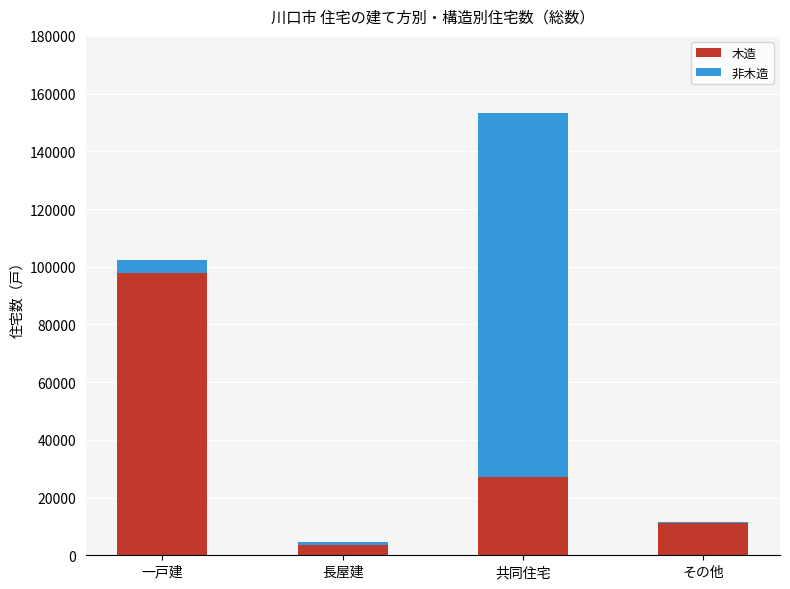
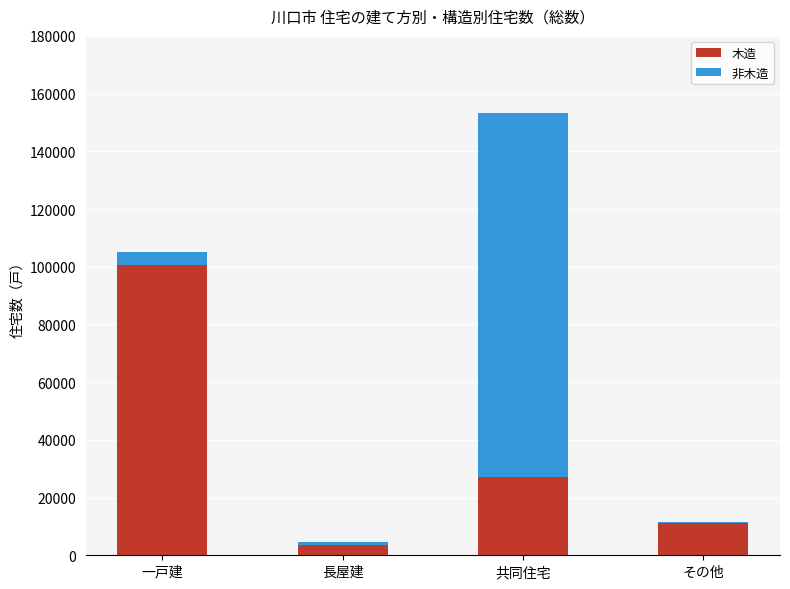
木造, 一戸建: 98000 -> 101000
